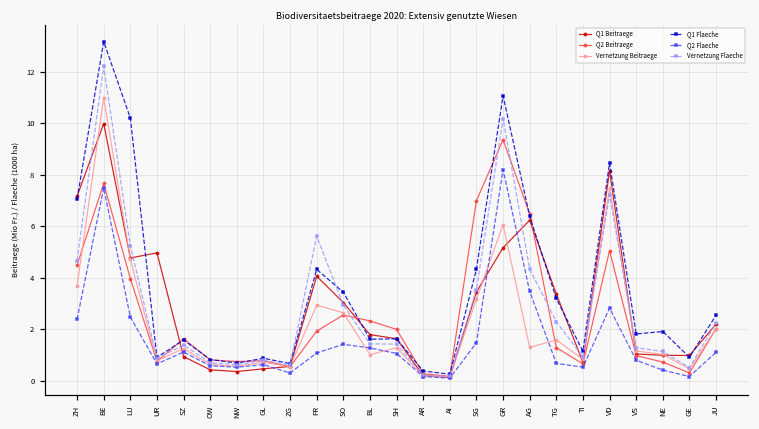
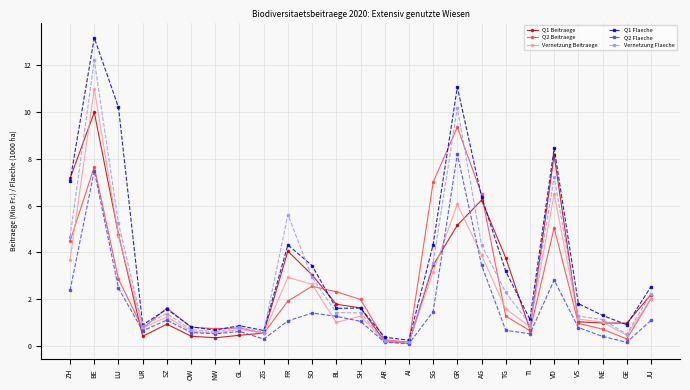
Q2 Beitraege, LU: 4.0 -> 2.9
Q1 Beitraege, UR: 5.0 -> 0.4
Vernetzung Beitraege, AG: 1.3 -> 3.9
Q1 Beitraege, TG: 3.4 -> 3.8
Vernetzung Beitraege, VD: 7.5 -> 6.5
Q1 Flaeche, NE: 1.9 -> 1.3
